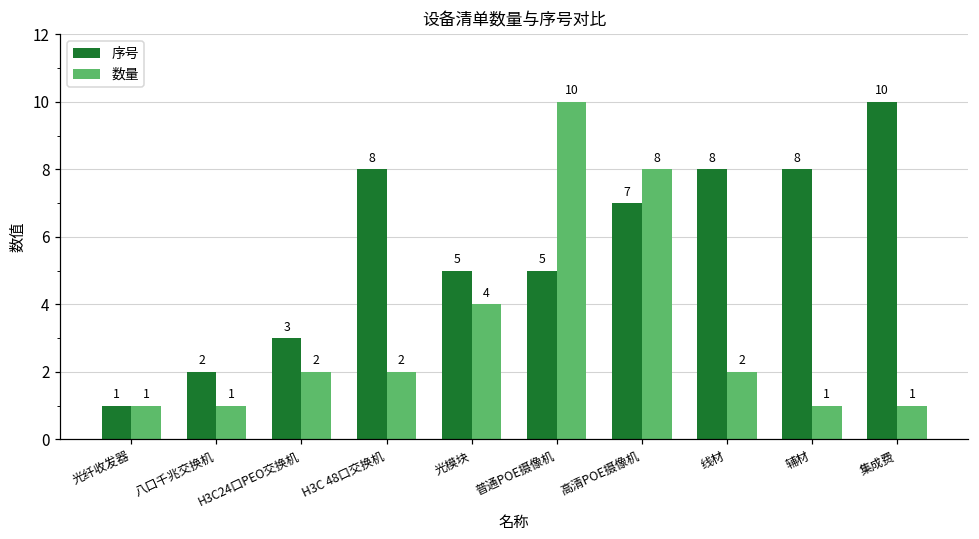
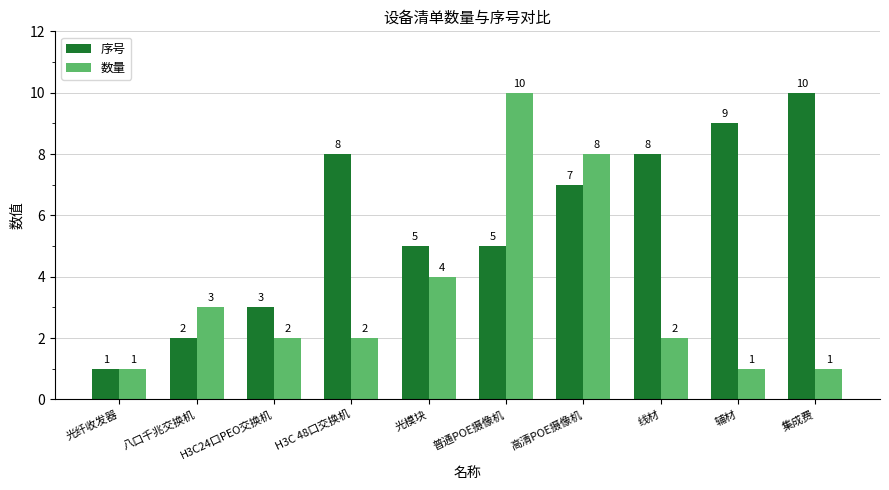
数量, 八口千兆交换机: 1 -> 3
序号, 辅材: 8 -> 9
